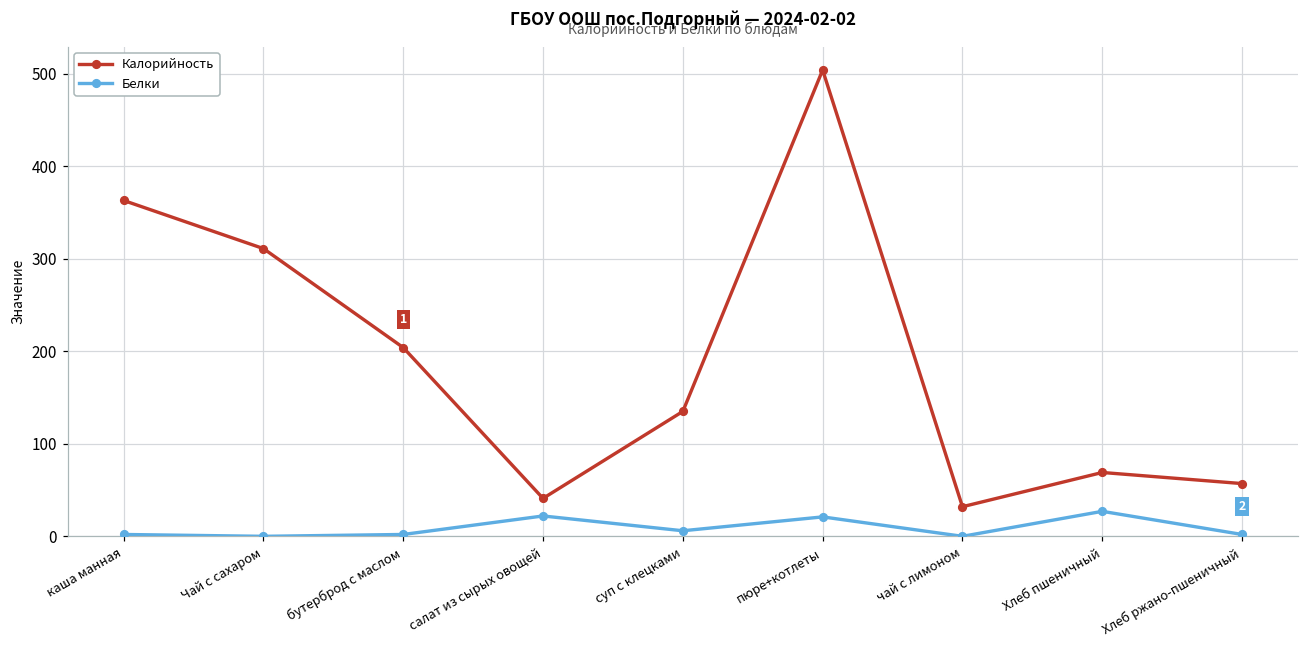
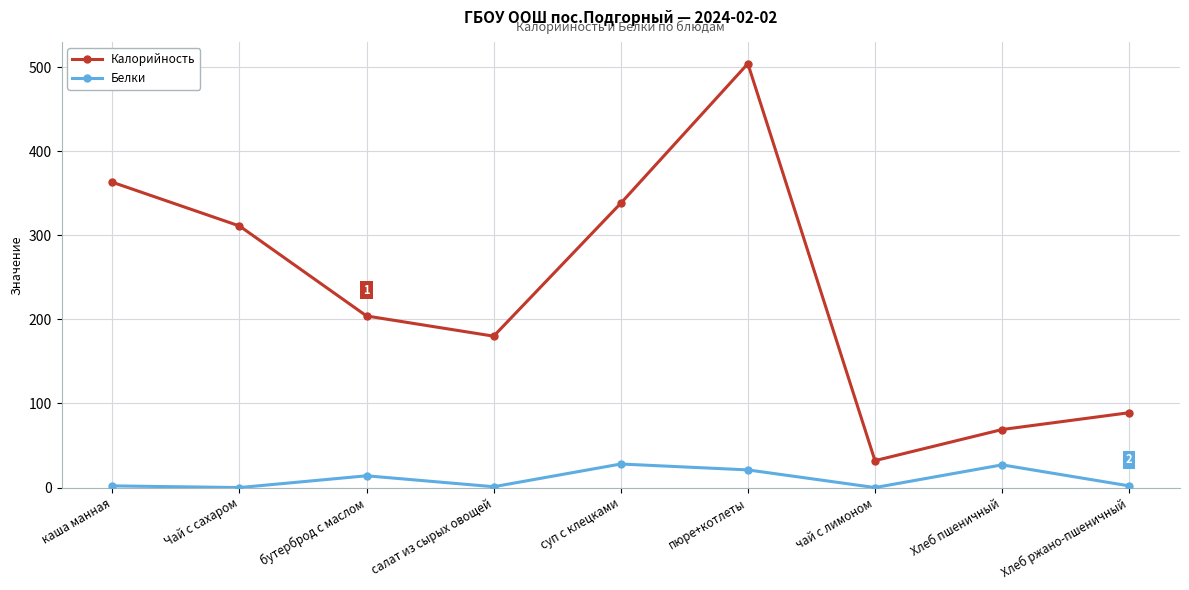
Белки, бутерброд с маслом: 0 -> 10
Калорийность, салат из сырых овощей: 40 -> 180
Белки, салат из сырых овощей: 20 -> 0
Калорийность, суп с клецками: 140 -> 340
Белки, суп с клецками: 10 -> 30
Калорийность, Хлеб ржано-пшеничный: 60 -> 90
